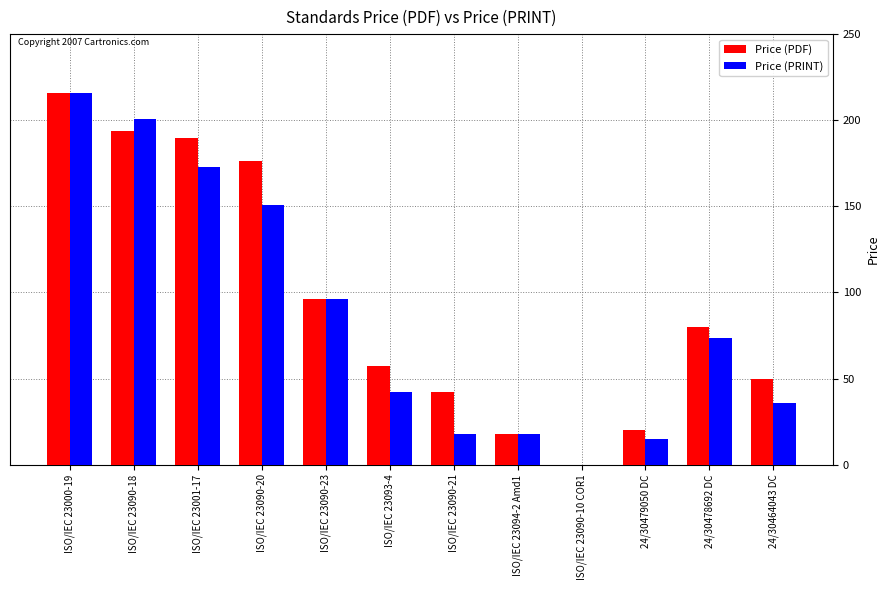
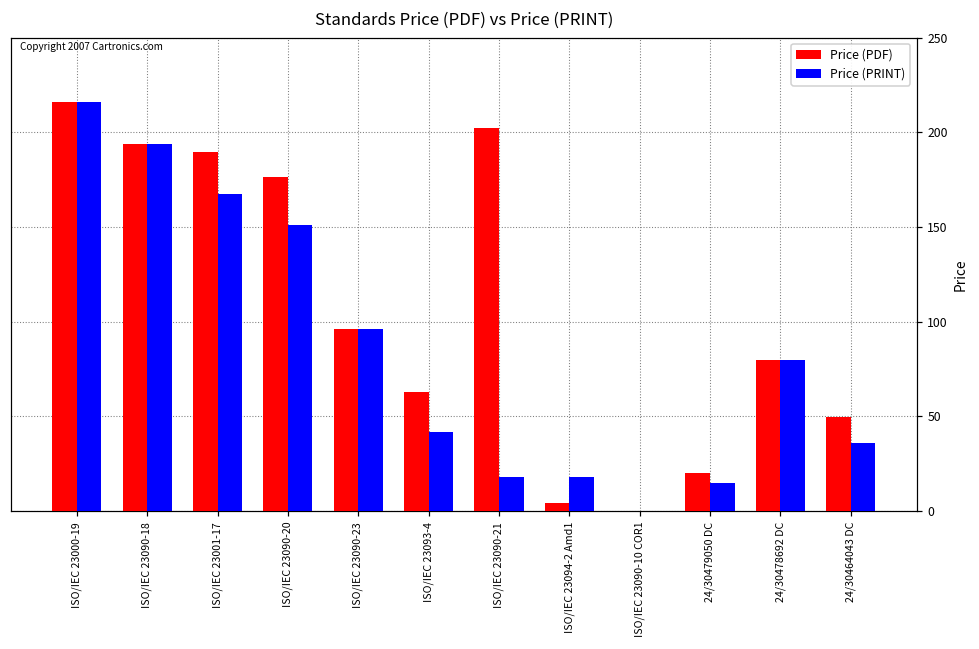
Price (PRINT), ISO/IEC 23090-18: 201 -> 194
Price (PRINT), ISO/IEC 23001-17: 173 -> 167
Price (PDF), ISO/IEC 23093-4: 57 -> 63
Price (PDF), ISO/IEC 23090-21: 42 -> 202
Price (PDF), ISO/IEC 23094-2 Amd1: 18 -> 4
Price (PRINT), 24/30478692 DC: 74 -> 80
